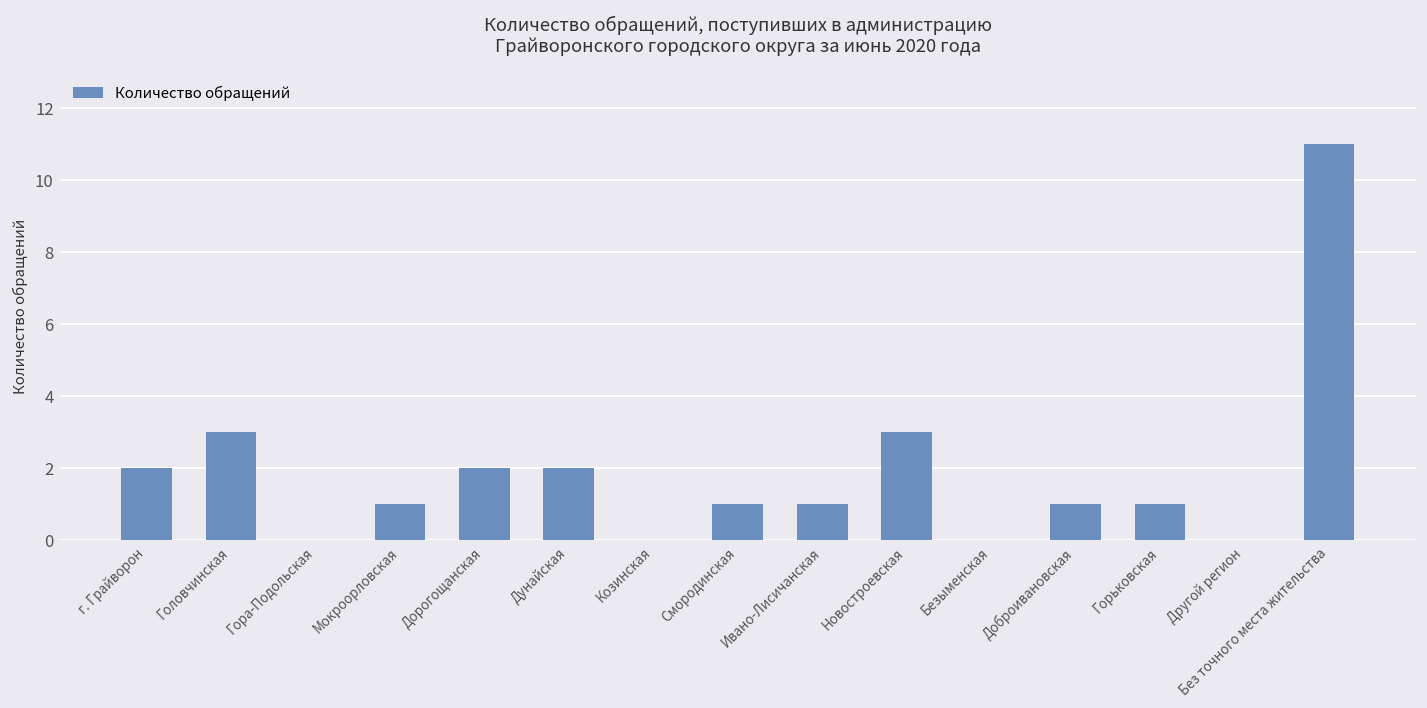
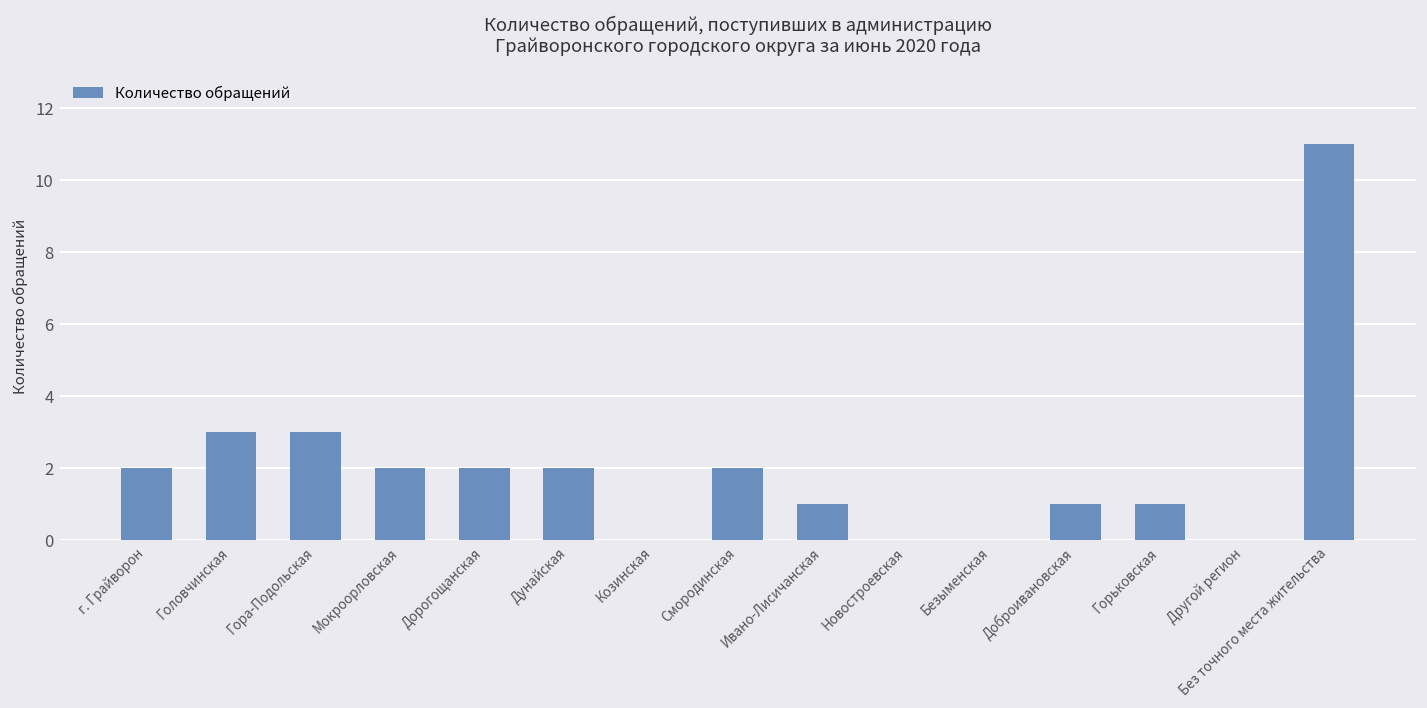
Гора-Подольская: 0 -> 3
Мокроорловская: 1 -> 2
Смородинская: 1 -> 2
Новостроевская: 3 -> 0
